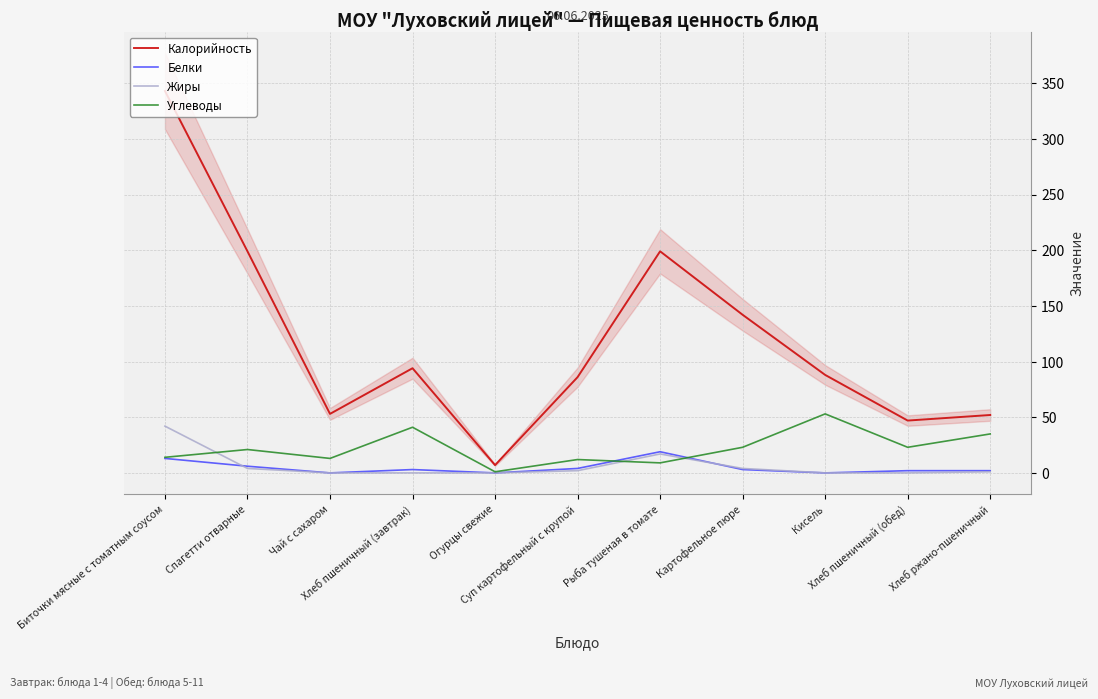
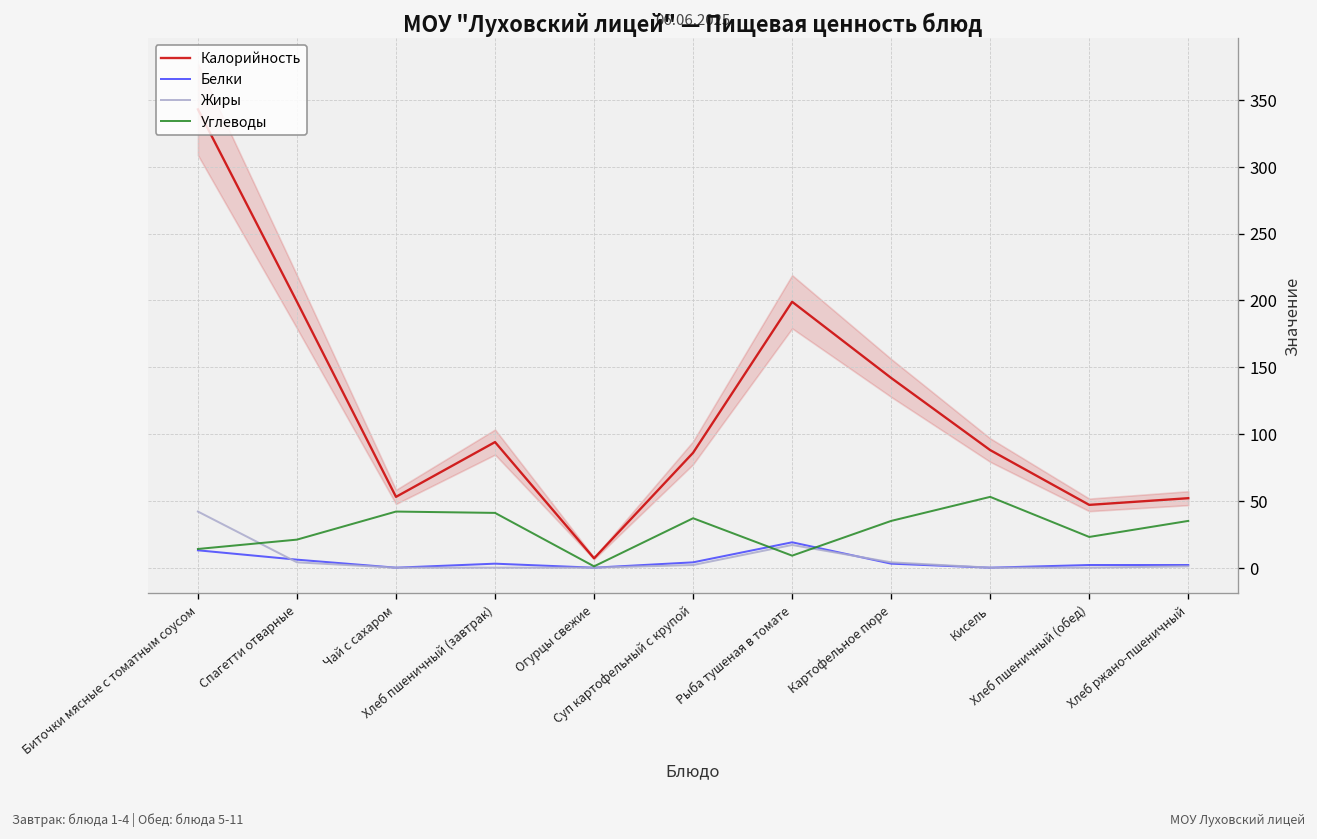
Углеводы, Чай с сахаром: 13 -> 42
Углеводы, Суп картофельный с крупой: 12 -> 37
Углеводы, Картофельное пюре: 23 -> 35
